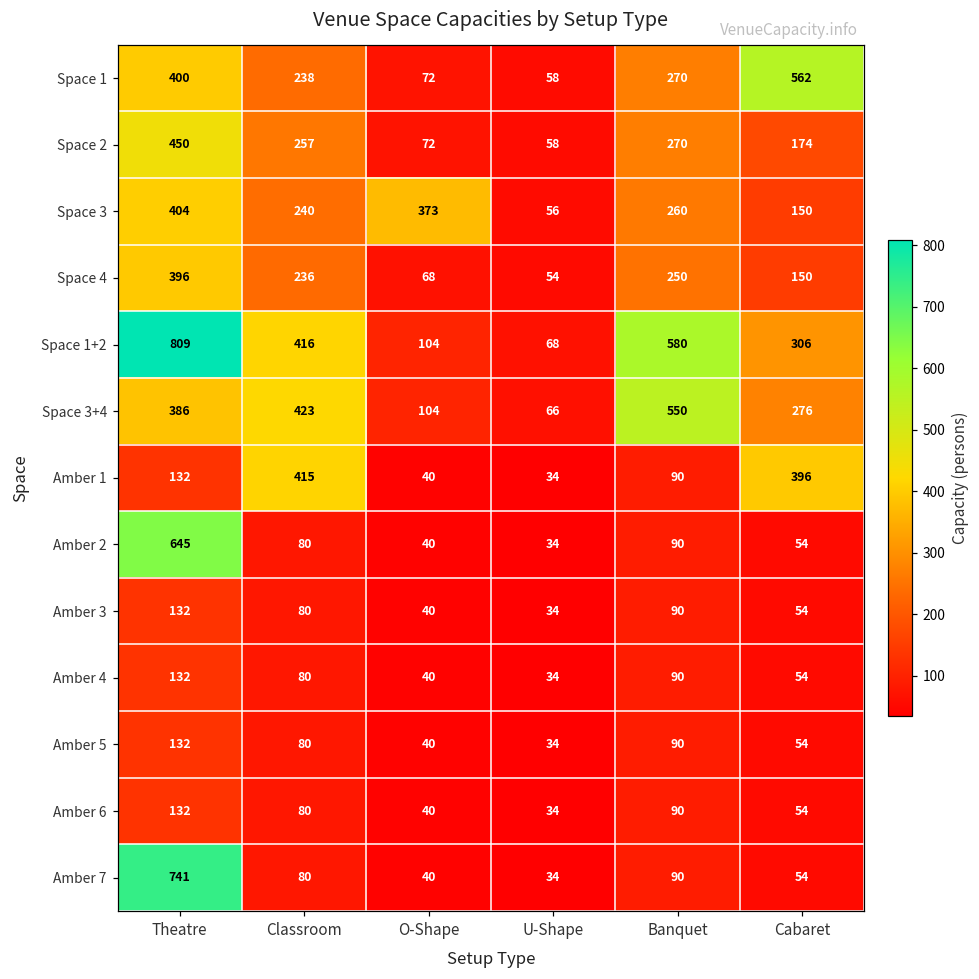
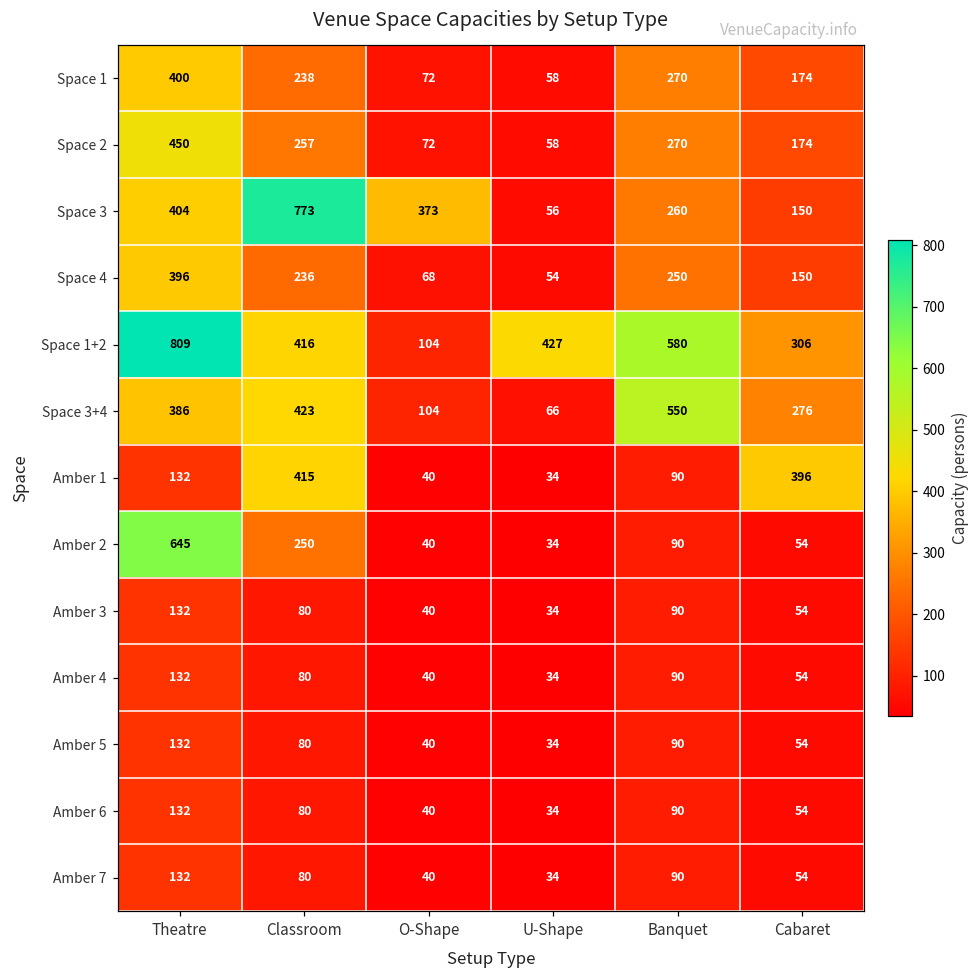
Space 1, Cabaret: 562 -> 174
Space 3, Classroom: 240 -> 773
Space 1+2, U-Shape: 68 -> 427
Amber 2, Classroom: 80 -> 250
Amber 7, Theatre: 741 -> 132
